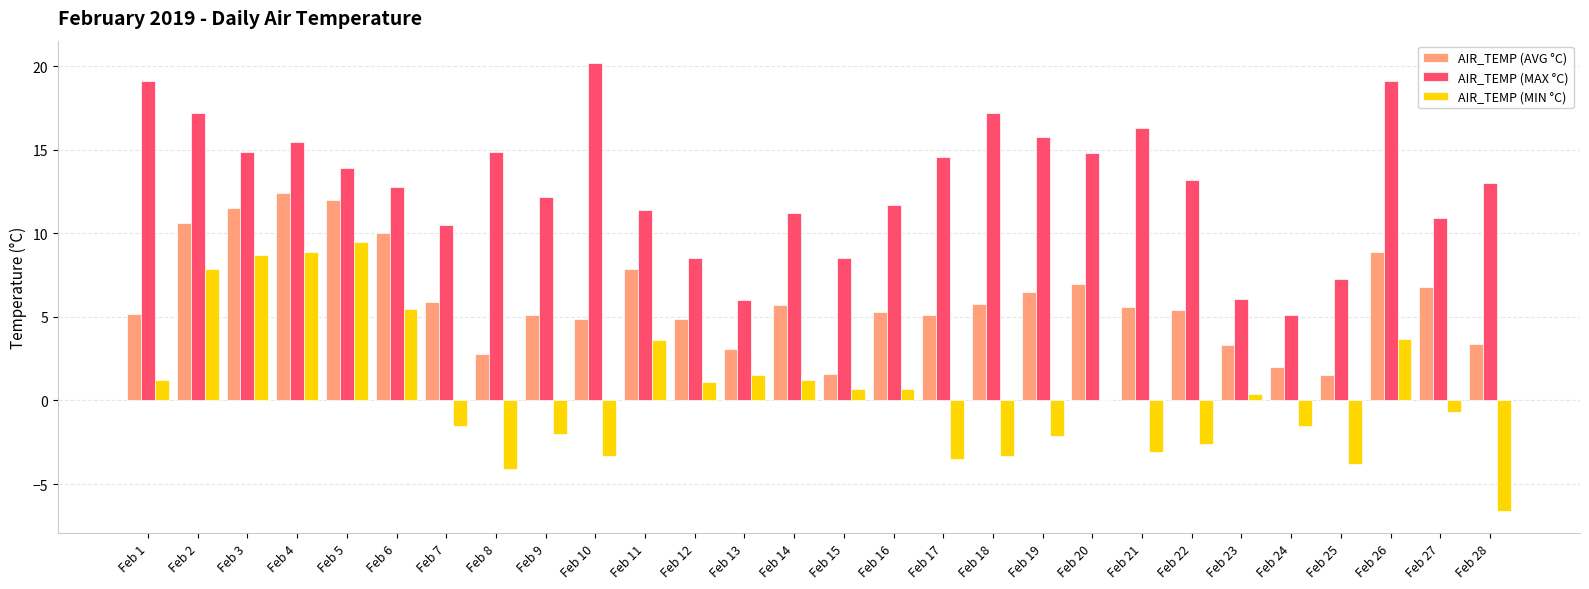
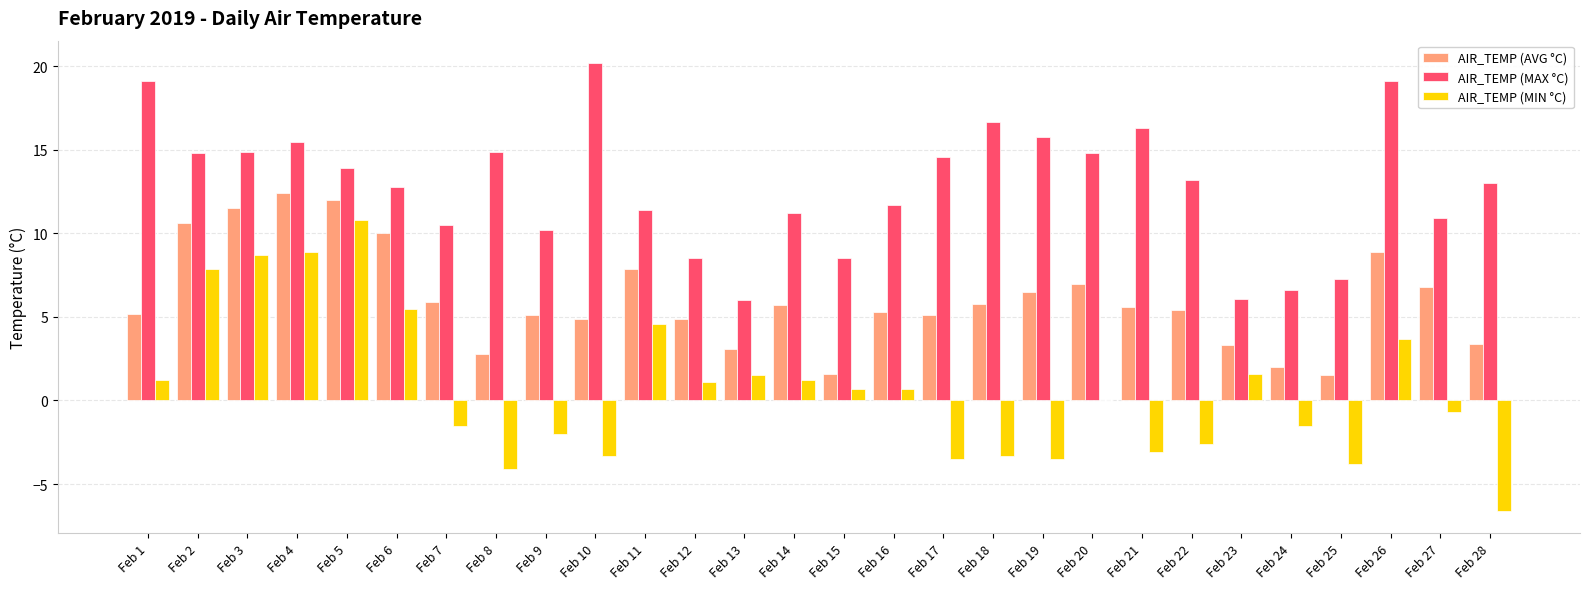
AIR_TEMP (MAX °C), Feb 2: 17.2 -> 14.8
AIR_TEMP (MIN °C), Feb 5: 9.5 -> 10.8
AIR_TEMP (MAX °C), Feb 9: 12.2 -> 10.2
AIR_TEMP (MIN °C), Feb 11: 3.6 -> 4.6
AIR_TEMP (MAX °C), Feb 18: 17.2 -> 16.7
AIR_TEMP (MIN °C), Feb 19: -2.1 -> -3.5
AIR_TEMP (MIN °C), Feb 23: 0.4 -> 1.6
AIR_TEMP (MAX °C), Feb 24: 5.1 -> 6.6
